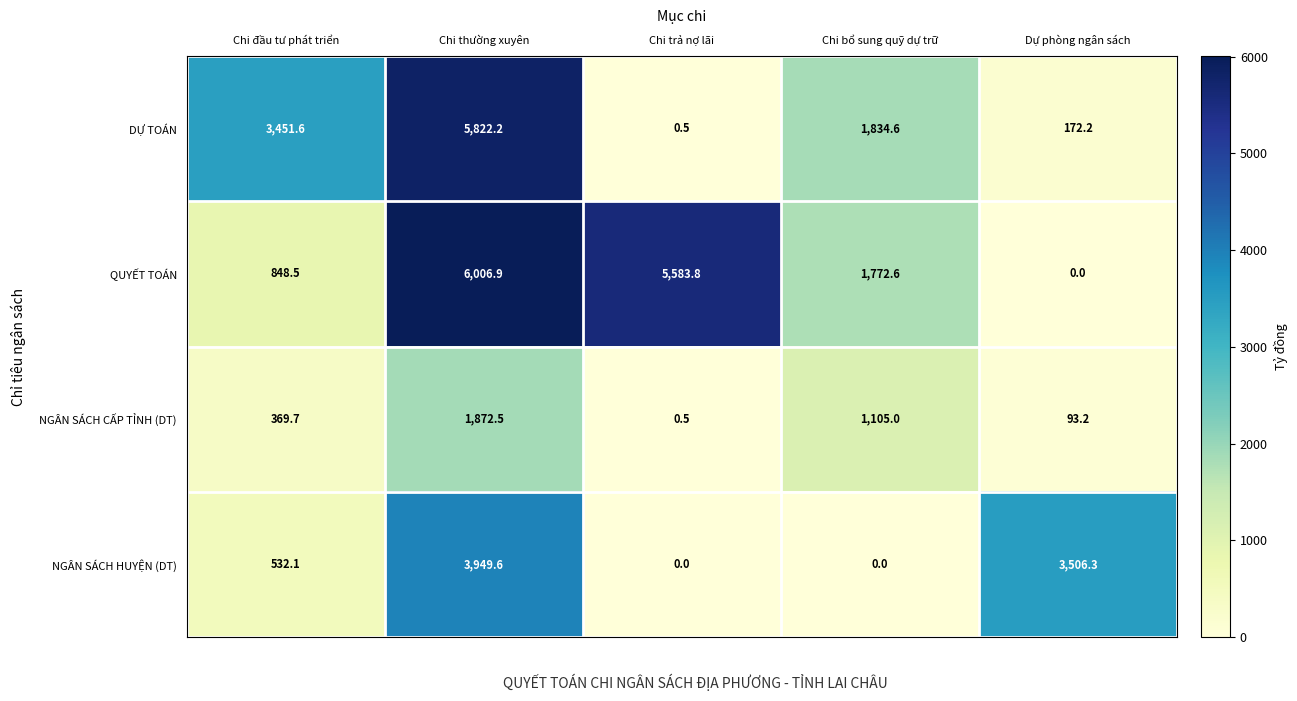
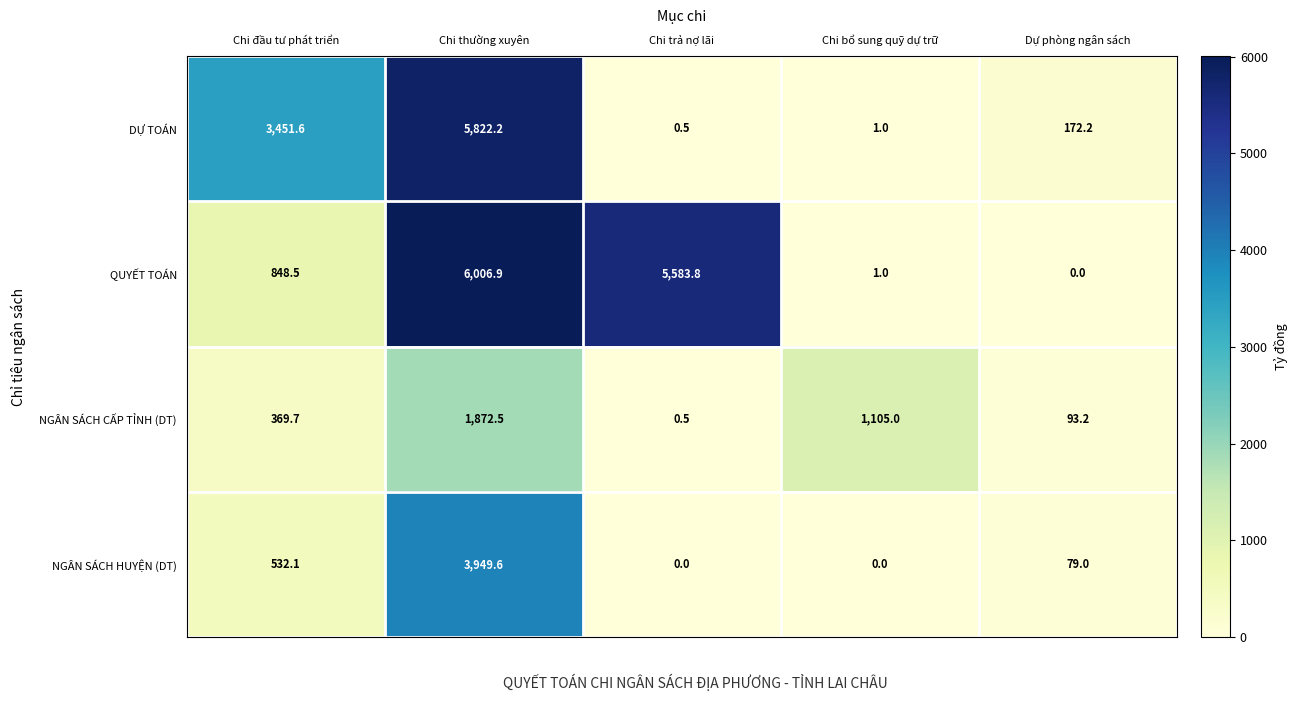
DỰ TOÁN, Chi bổ sung quỹ dự trữ: 1,834.6 -> 1.0
QUYẾT TOÁN, Chi bổ sung quỹ dự trữ: 1,772.6 -> 1.0
NGÂN SÁCH HUYỆN (DT), Dự phòng ngân sách: 3,506.3 -> 79.0
